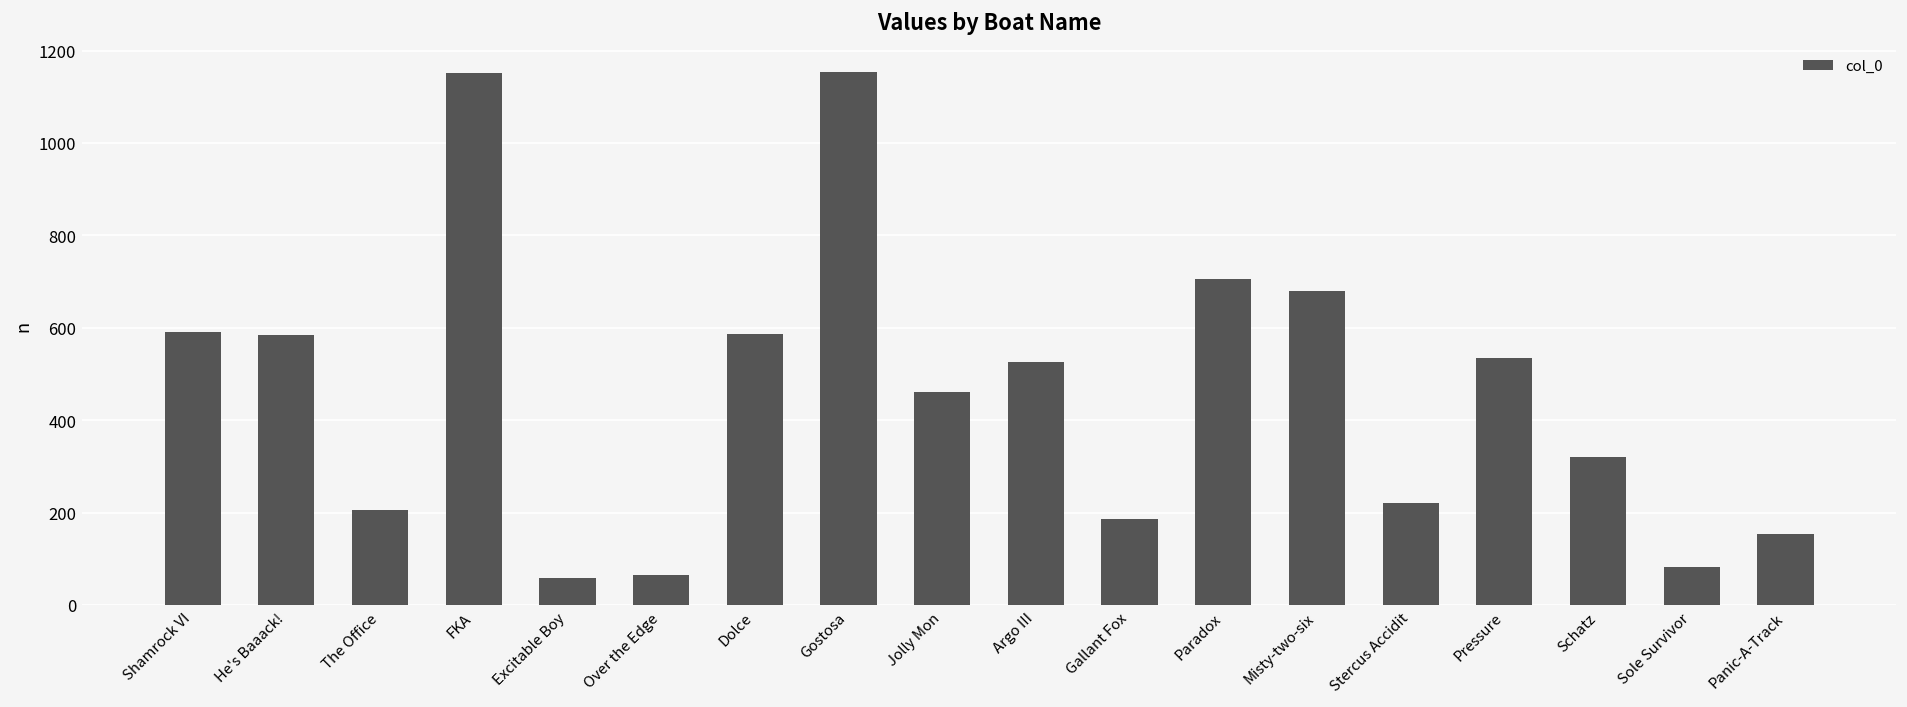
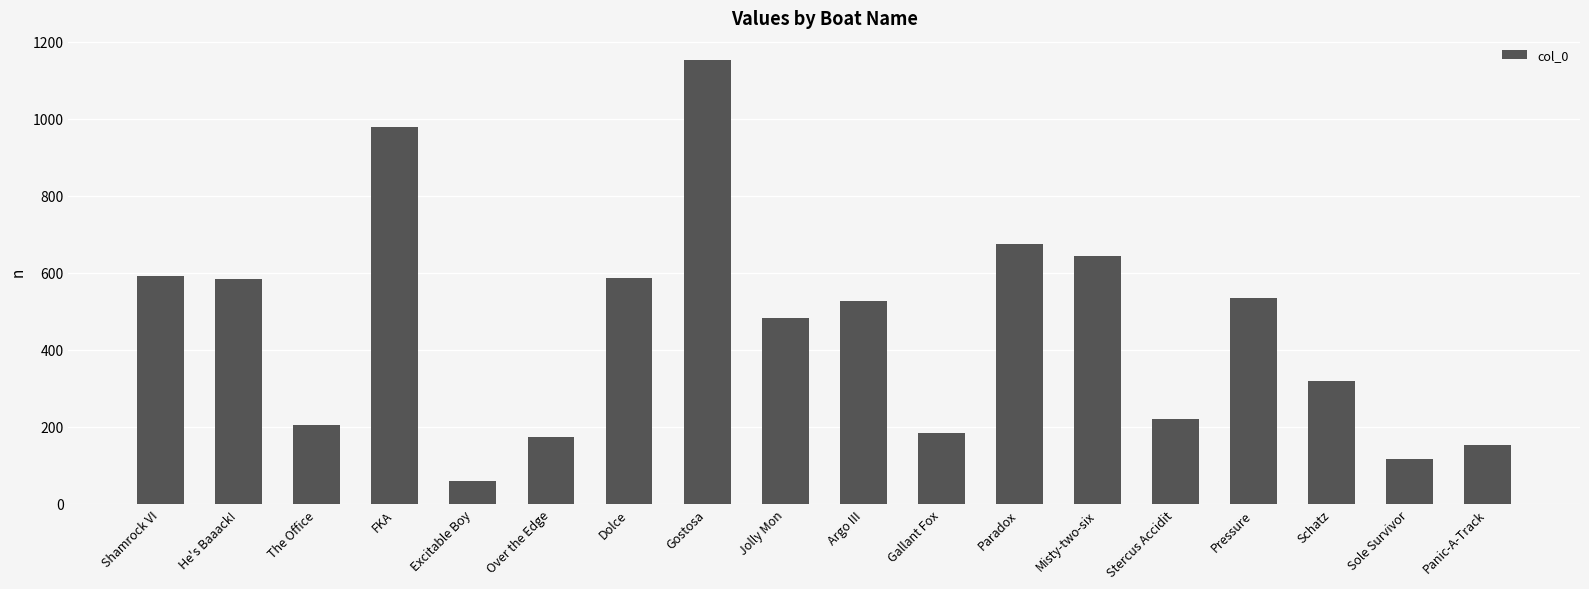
FKA: 1150 -> 980
Over the Edge: 70 -> 180
Jolly Mon: 460 -> 480
Paradox: 710 -> 680
Misty-two-six: 680 -> 650
Sole Survivor: 80 -> 120
